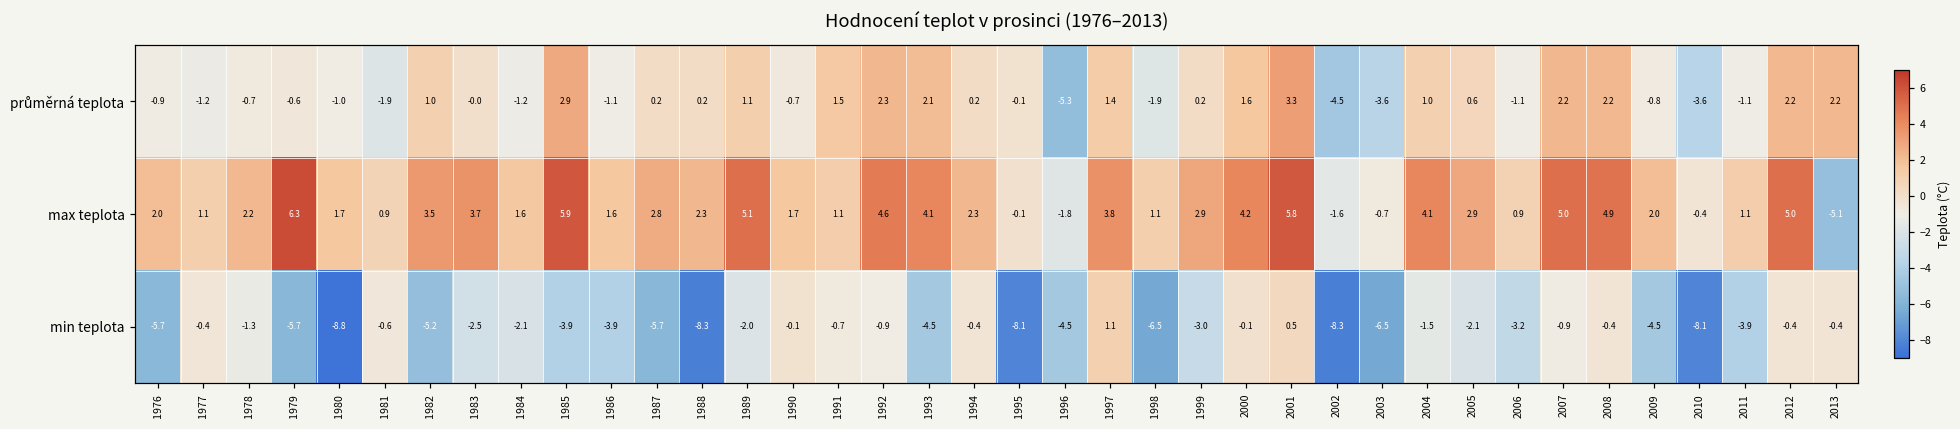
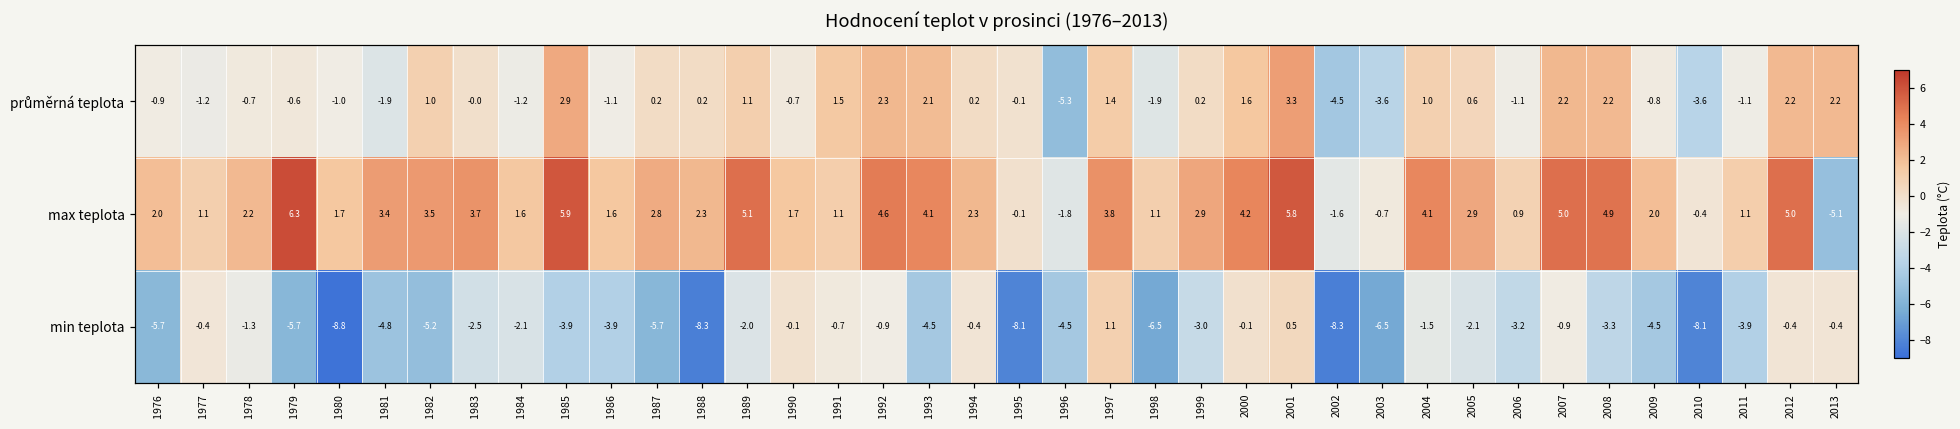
max teplota, 1981: 0.9 -> 3.4
min teplota, 1981: -0.6 -> -4.8
min teplota, 2008: -0.4 -> -3.3
